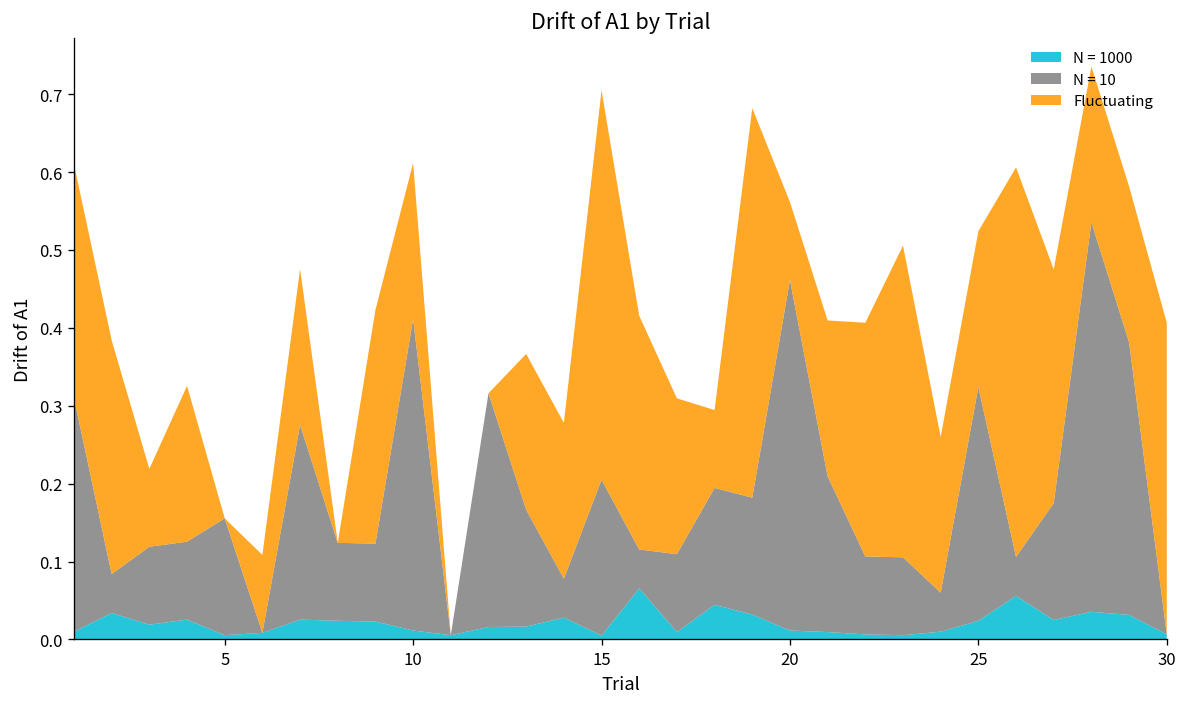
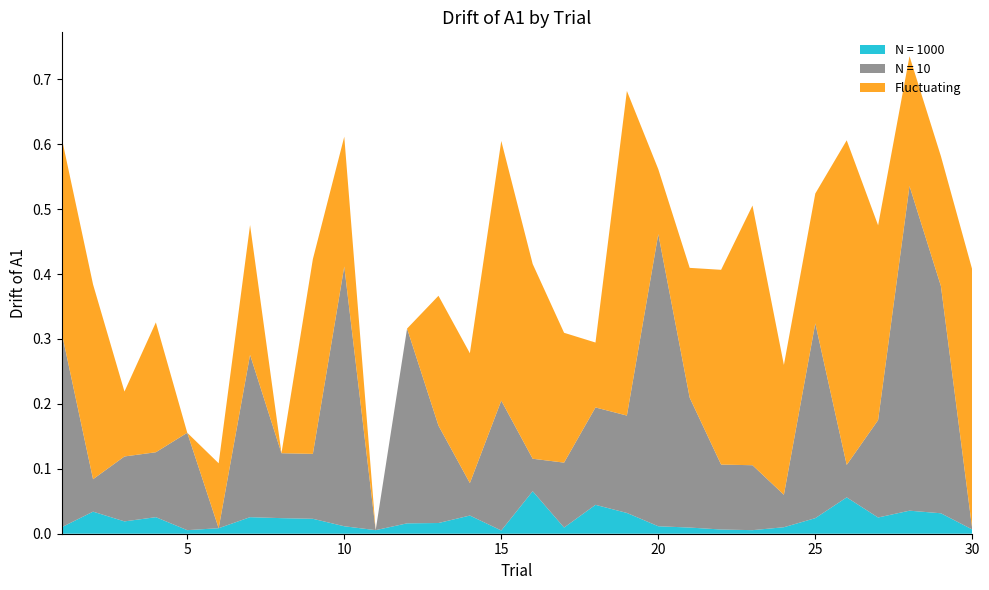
Fluctuating, 15: 0.5 -> 0.4
